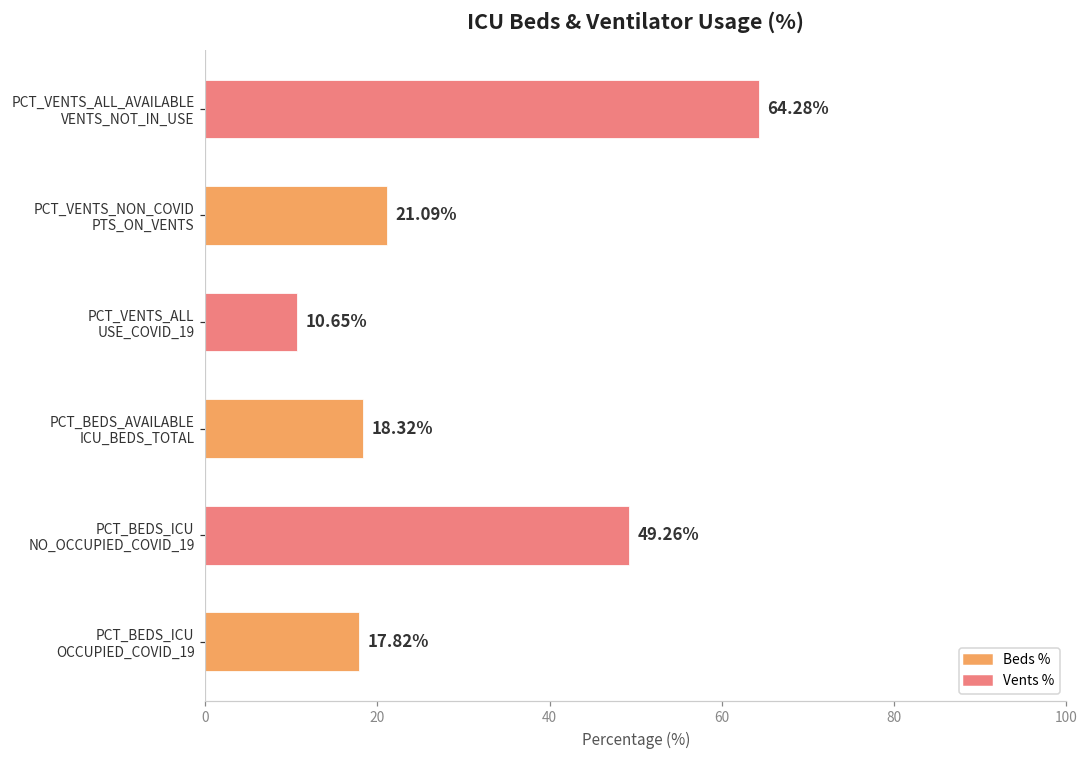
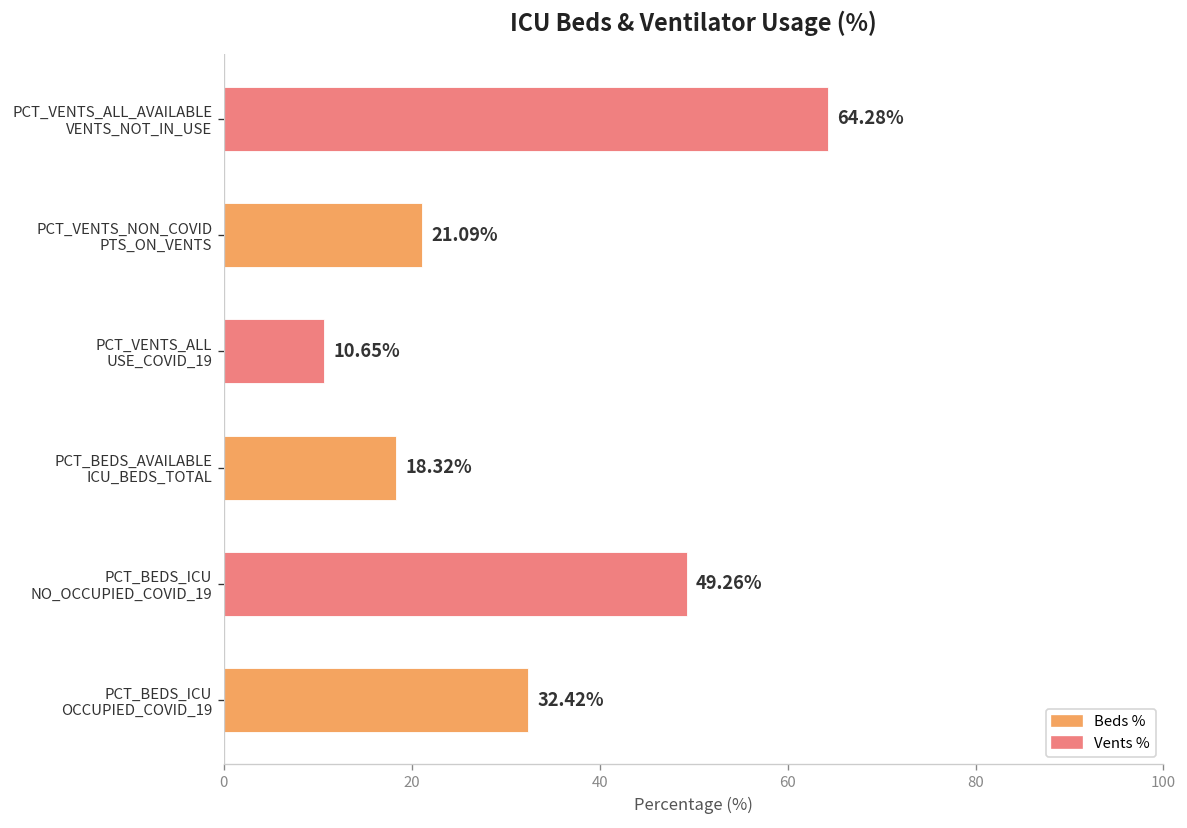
PCT_BEDS_ICU OCCUPIED_COVID_19: 17.82% -> 32.42%
